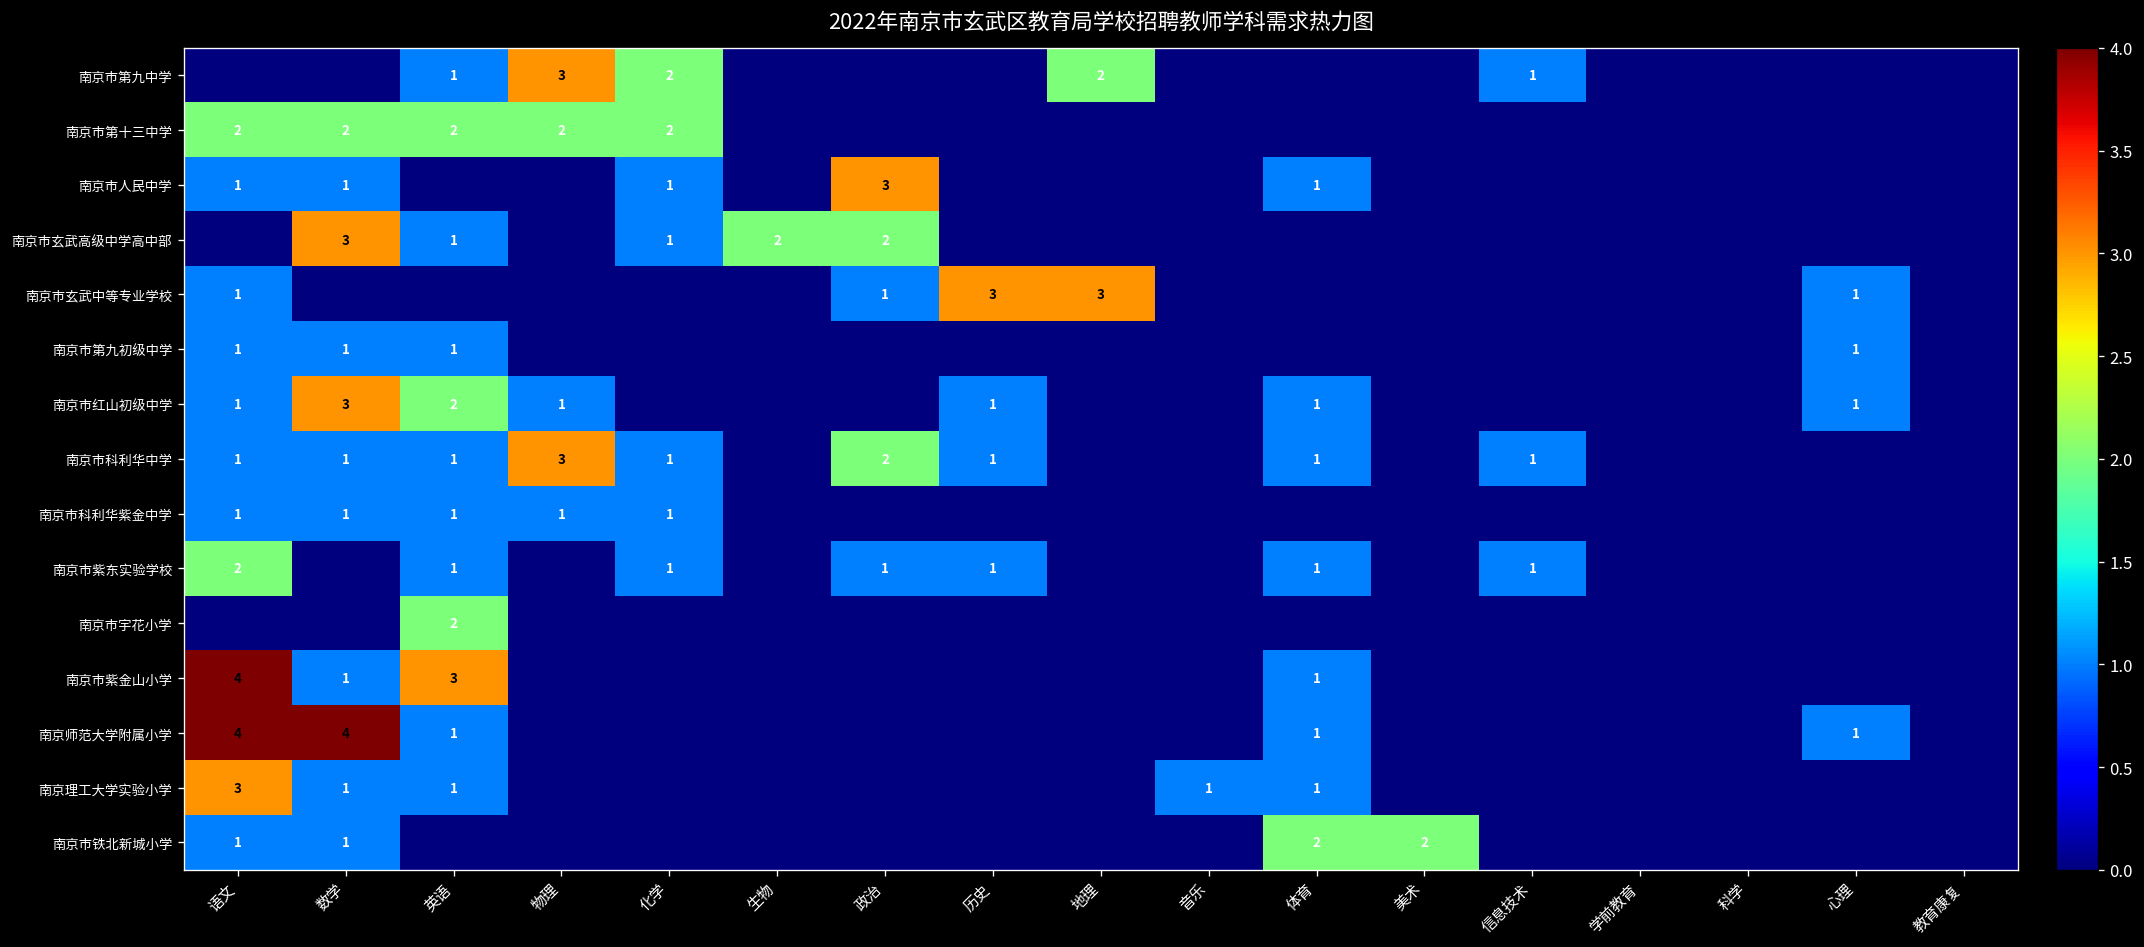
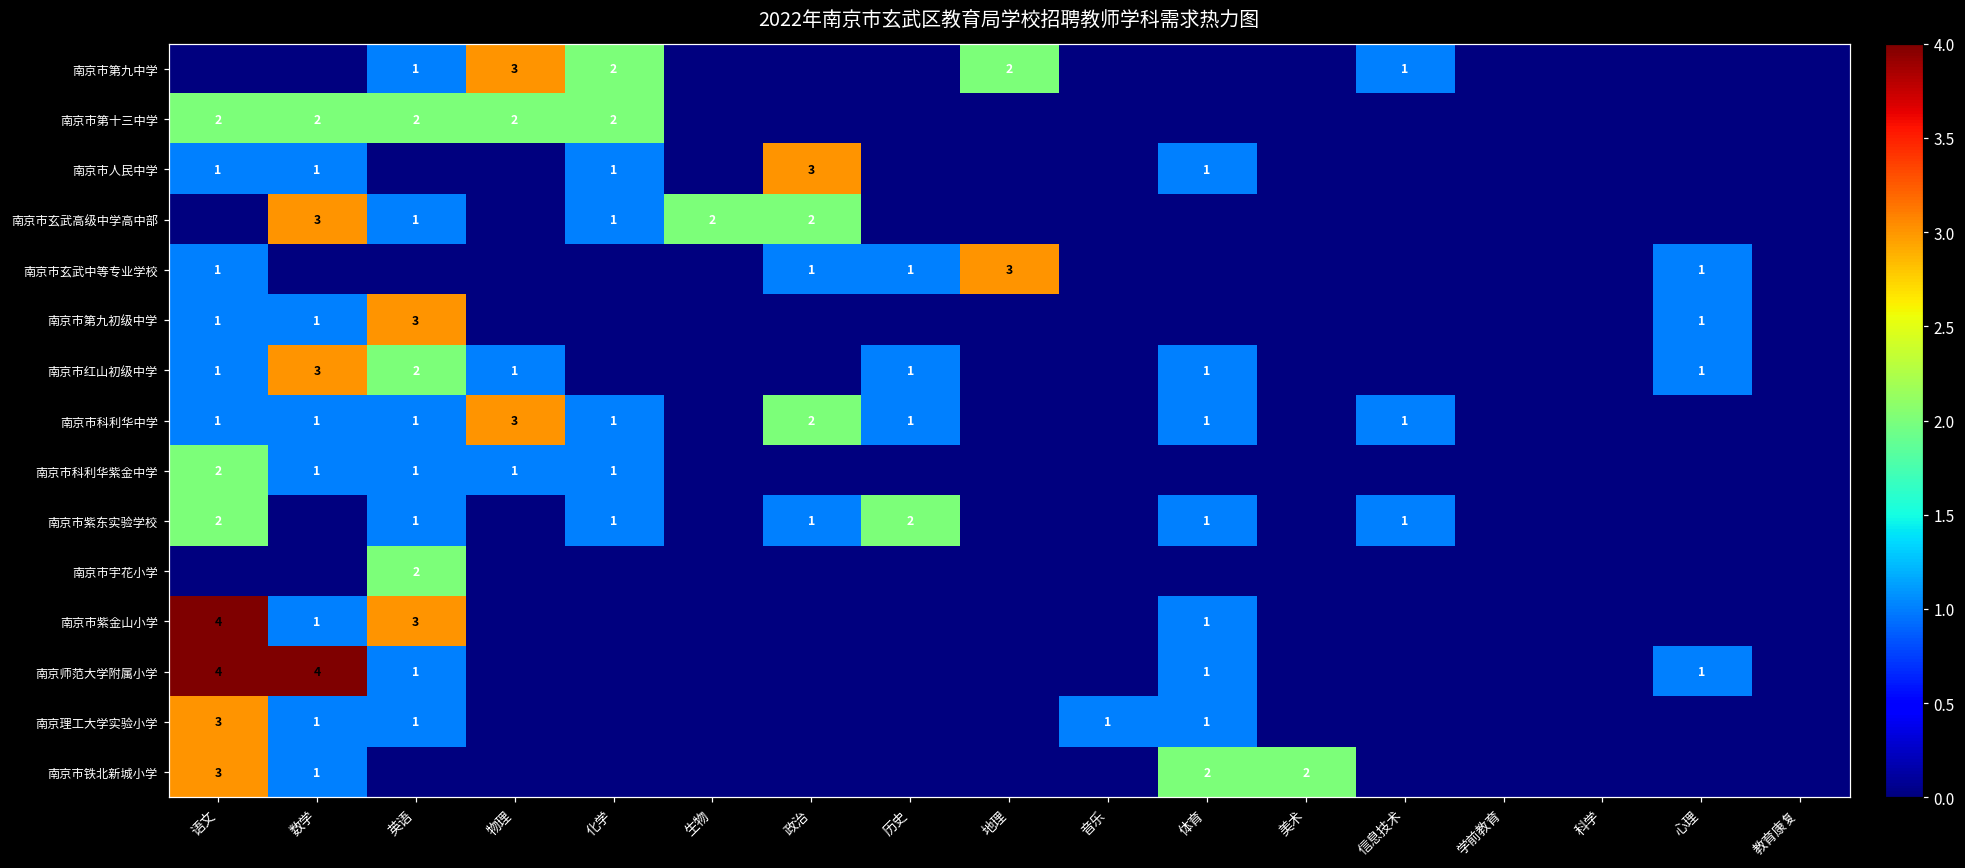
南京市玄武中等专业学校, 历史: 3 -> 1
南京市第九初级中学, 英语: 1 -> 3
南京市科利华紫金中学, 语文: 1 -> 2
南京市紫东实验学校, 历史: 1 -> 2
南京市铁北新城小学, 语文: 1 -> 3
